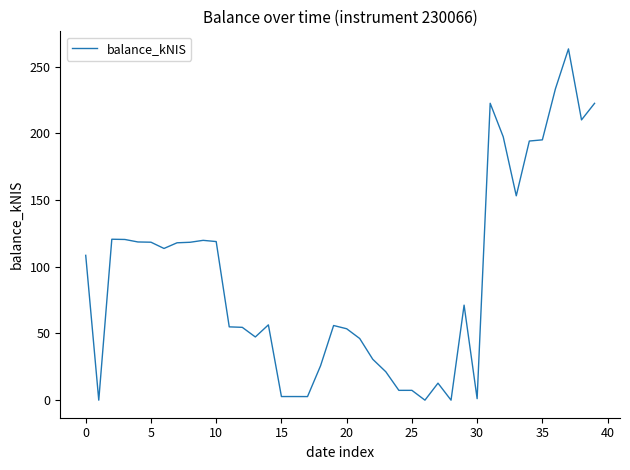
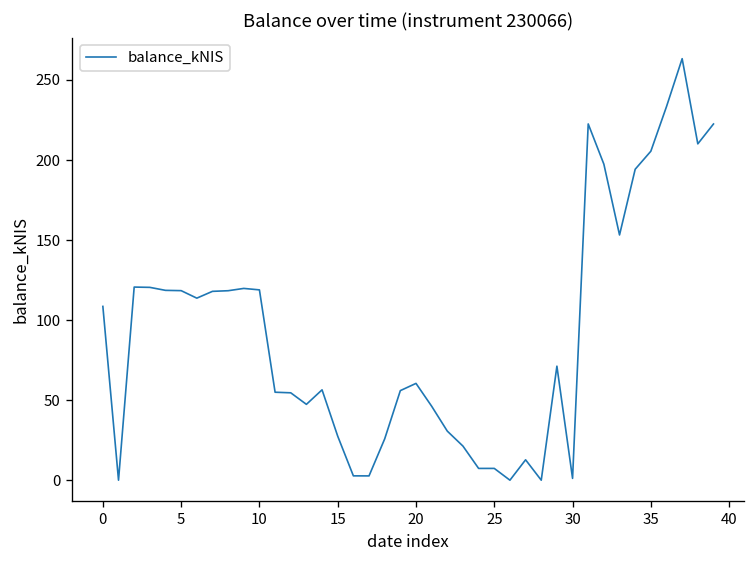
15: 3 -> 28
20: 54 -> 60
35: 195 -> 206
